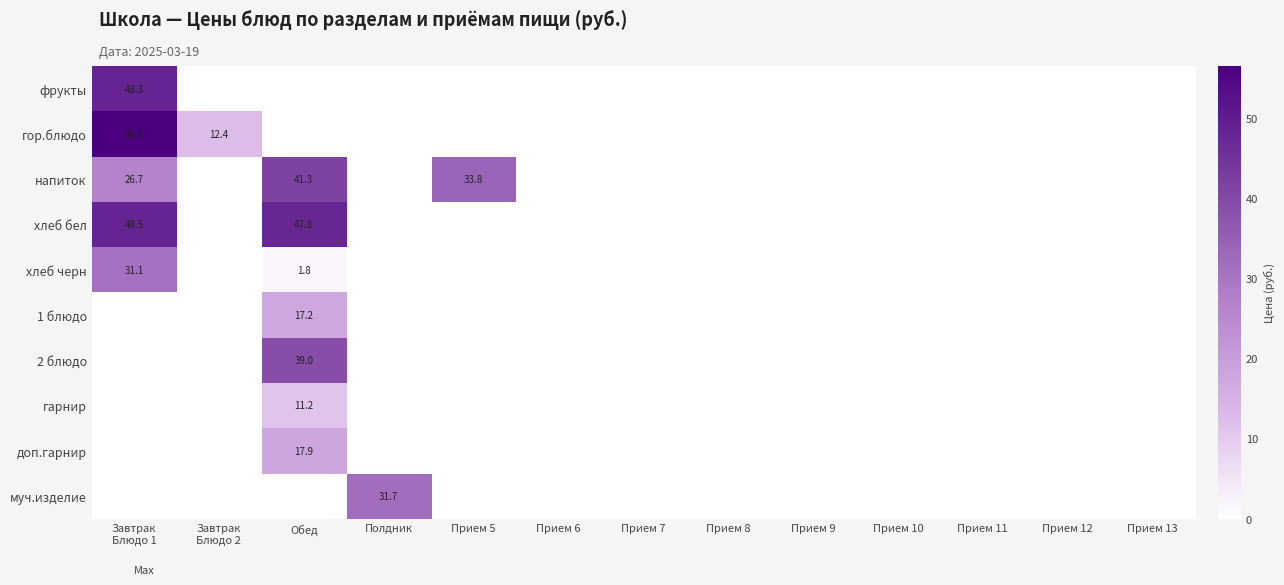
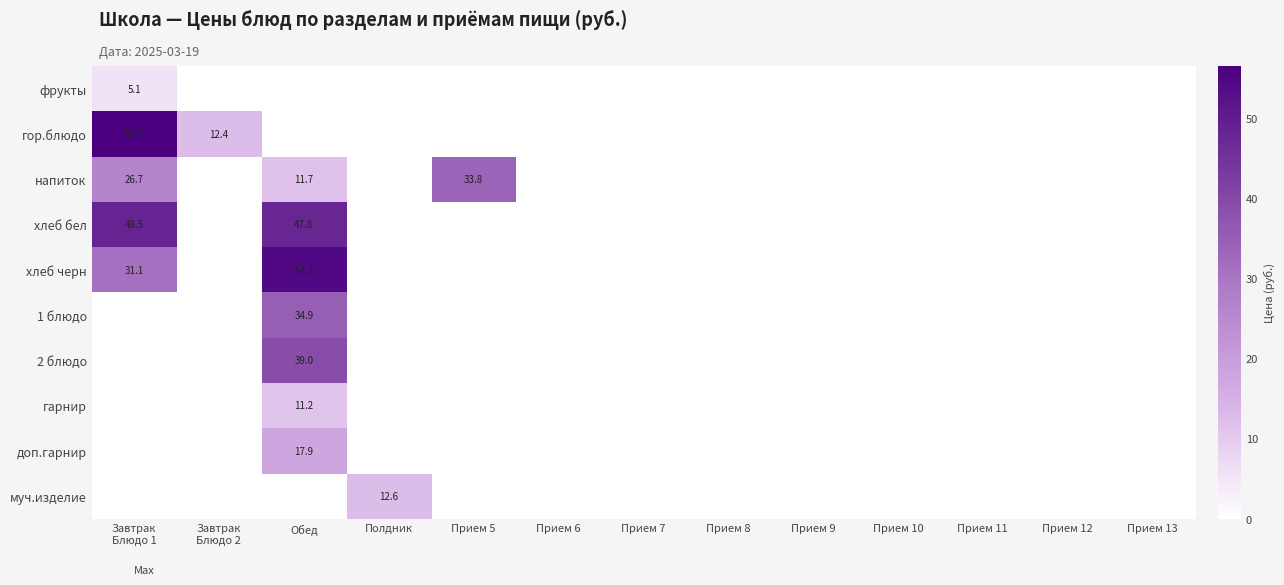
фрукты, Завтрак Блюдо 1: 48.3 -> 5.1
напиток, Обед: 41.3 -> 11.7
хлеб черн, Обед: 1.8 -> 54.3
1 блюдо, Обед: 17.2 -> 34.9
муч.изделие, Полдник: 31.7 -> 12.6
